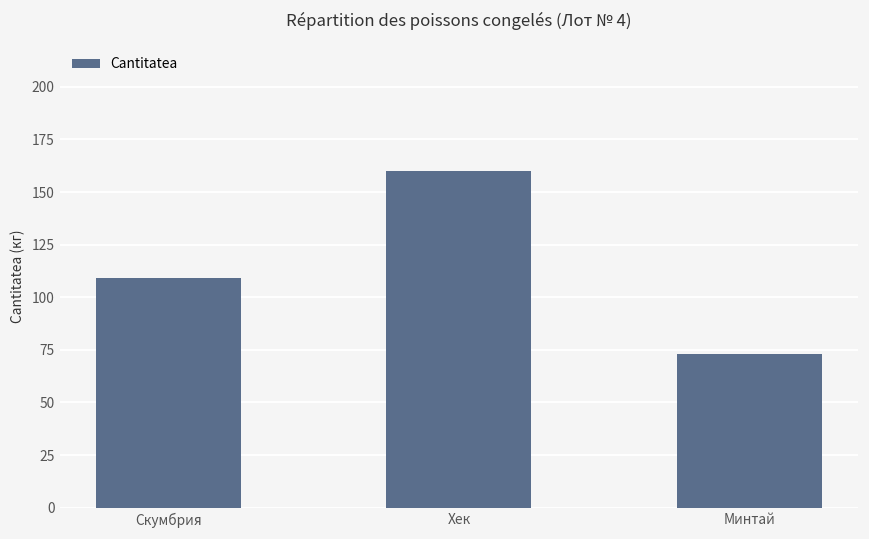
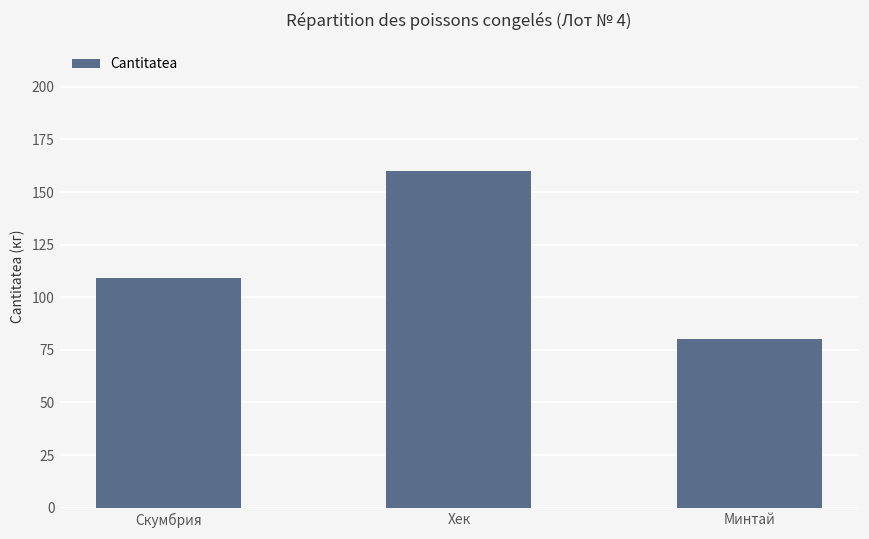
Минтай: 73 -> 80
